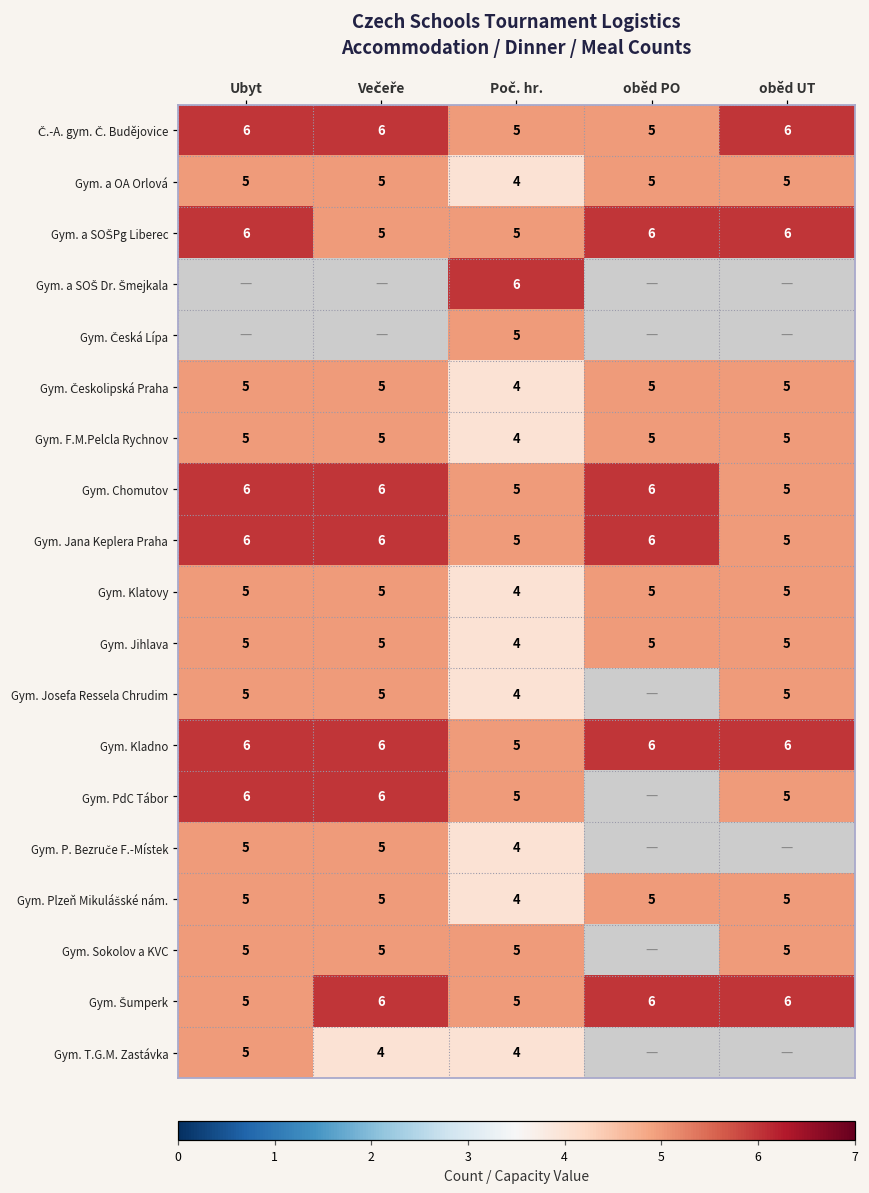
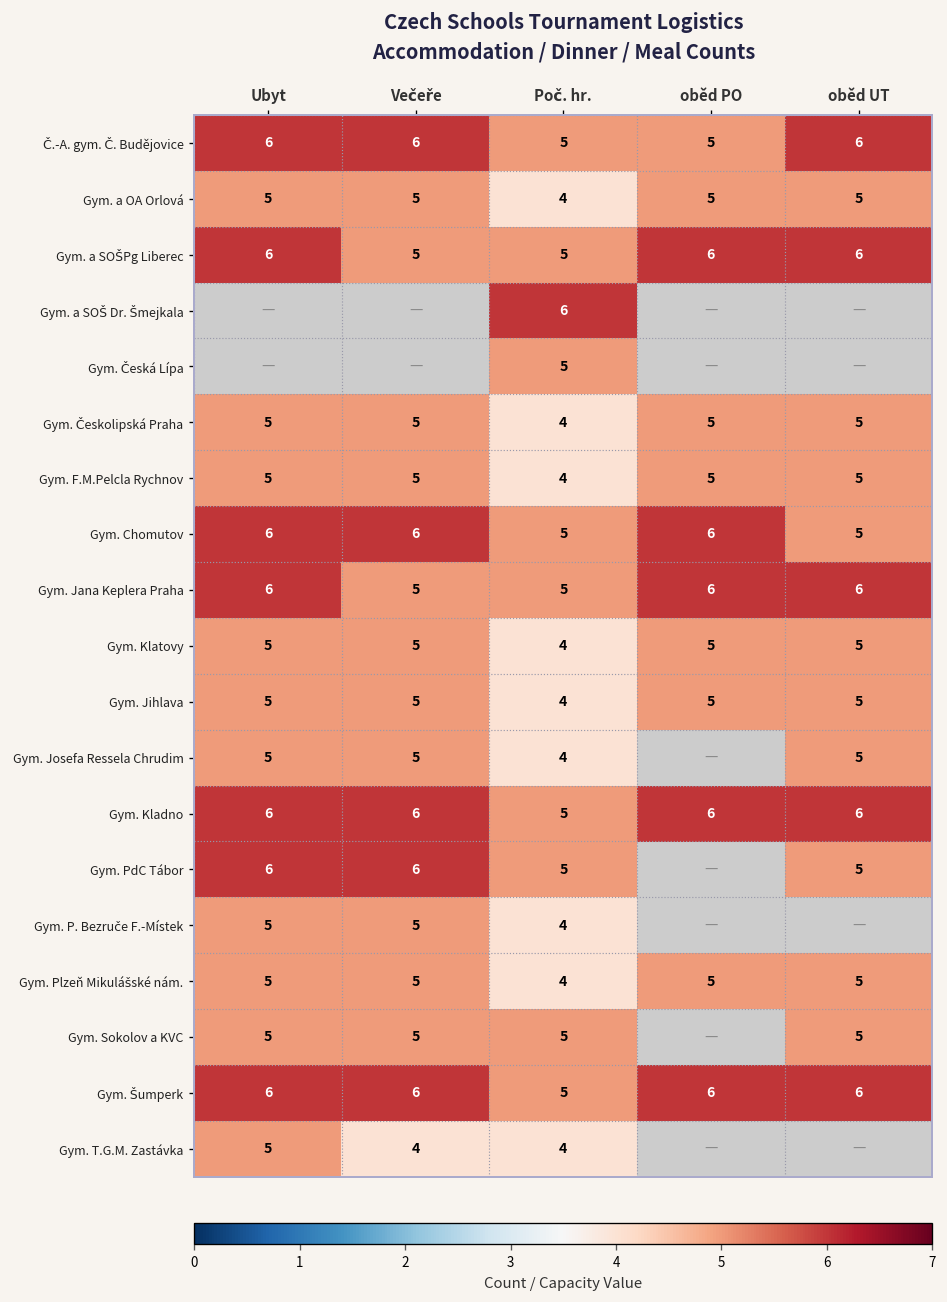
Gym. Jana Keplera Praha, Večeře: 6 -> 5
Gym. Jana Keplera Praha, oběd UT: 5 -> 6
Gym. Šumperk, Ubyt: 5 -> 6
